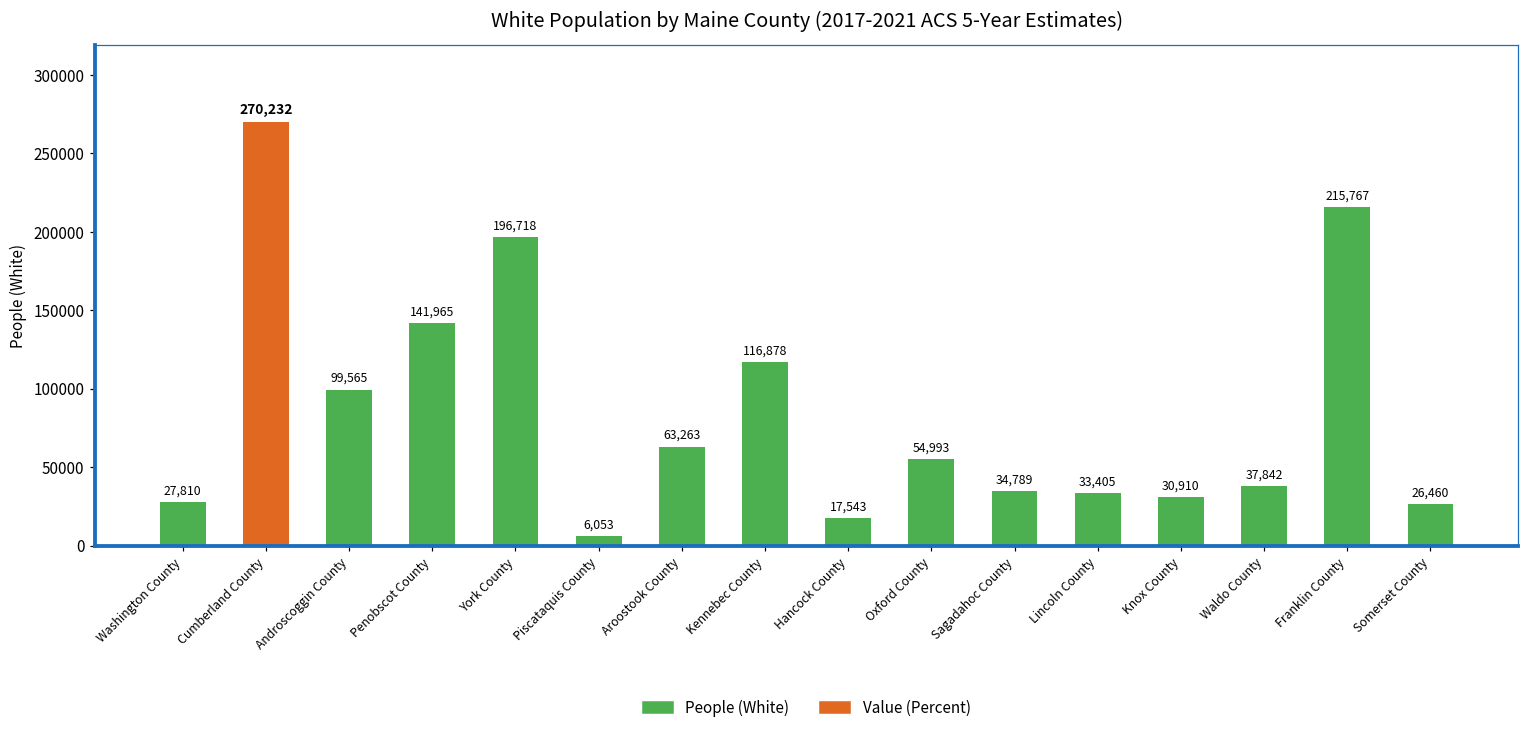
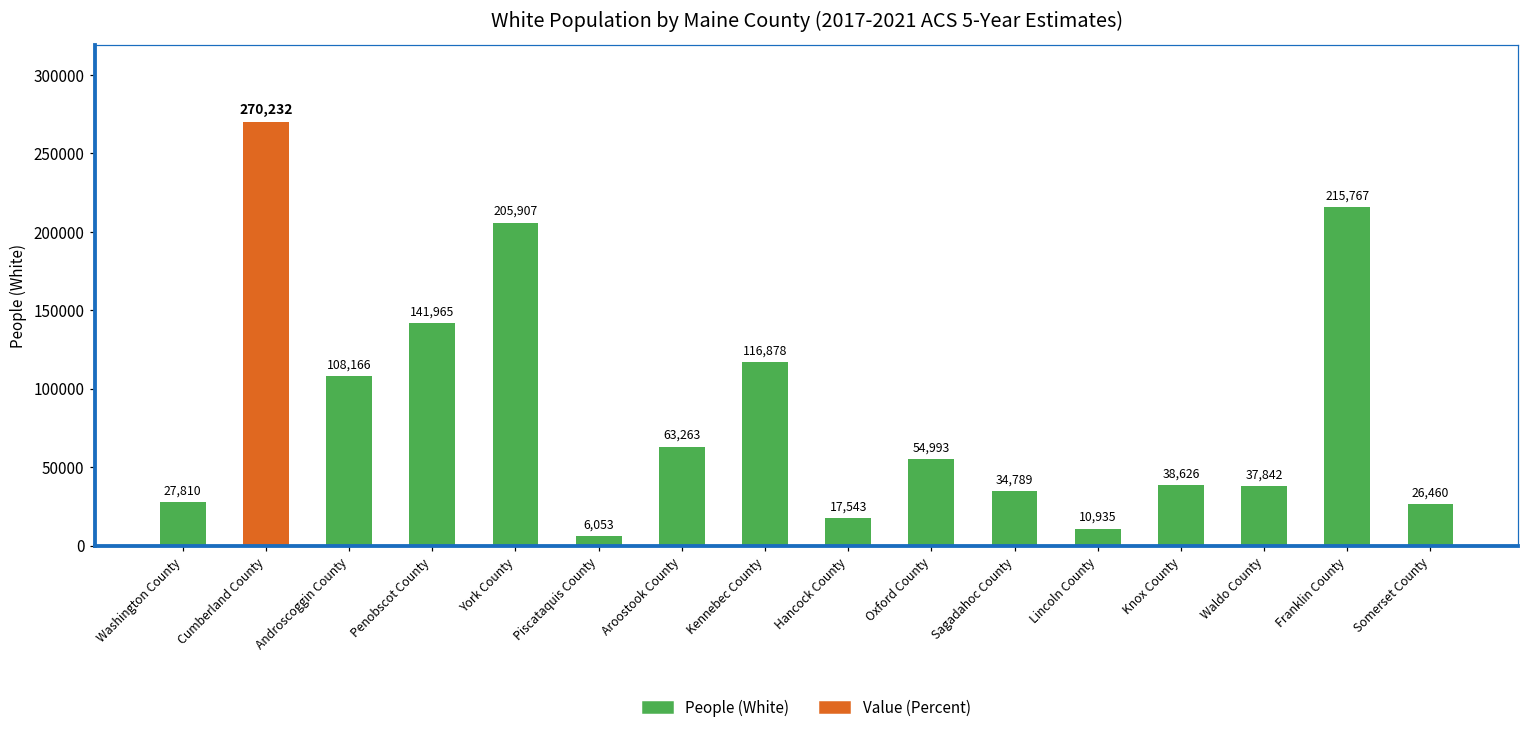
People (White), Androscoggin County: 99,565 -> 108,166
People (White), York County: 196,718 -> 205,907
People (White), Lincoln County: 33,405 -> 10,935
People (White), Knox County: 30,910 -> 38,626
